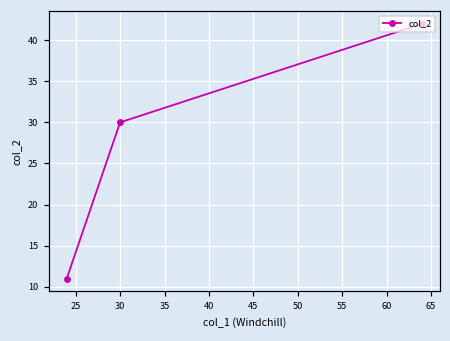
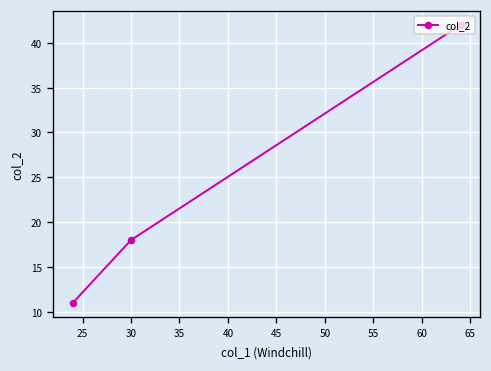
30: 30 -> 18
